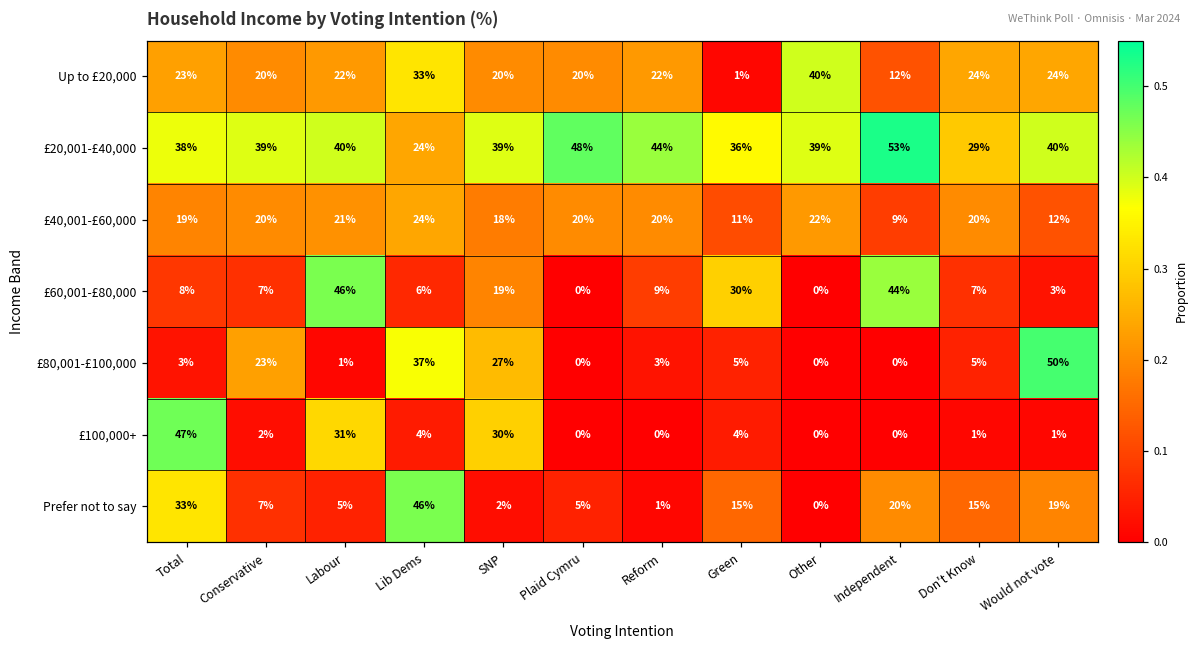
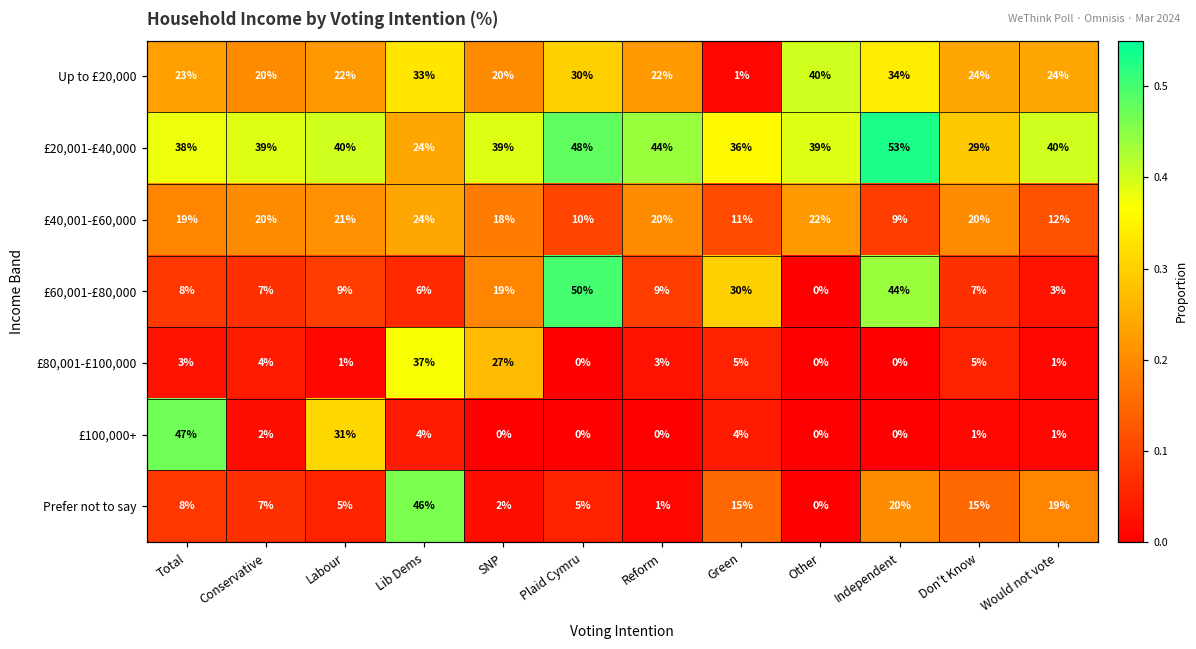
Up to £20,000, Plaid Cymru: 20% -> 30%
Up to £20,000, Independent: 12% -> 34%
£40,001-£60,000, Plaid Cymru: 20% -> 10%
£60,001-£80,000, Labour: 46% -> 9%
£60,001-£80,000, Plaid Cymru: 0% -> 50%
£80,001-£100,000, Conservative: 23% -> 4%
£80,001-£100,000, Would not vote: 50% -> 1%
£100,000+, SNP: 30% -> 0%
Prefer not to say, Total: 33% -> 8%
